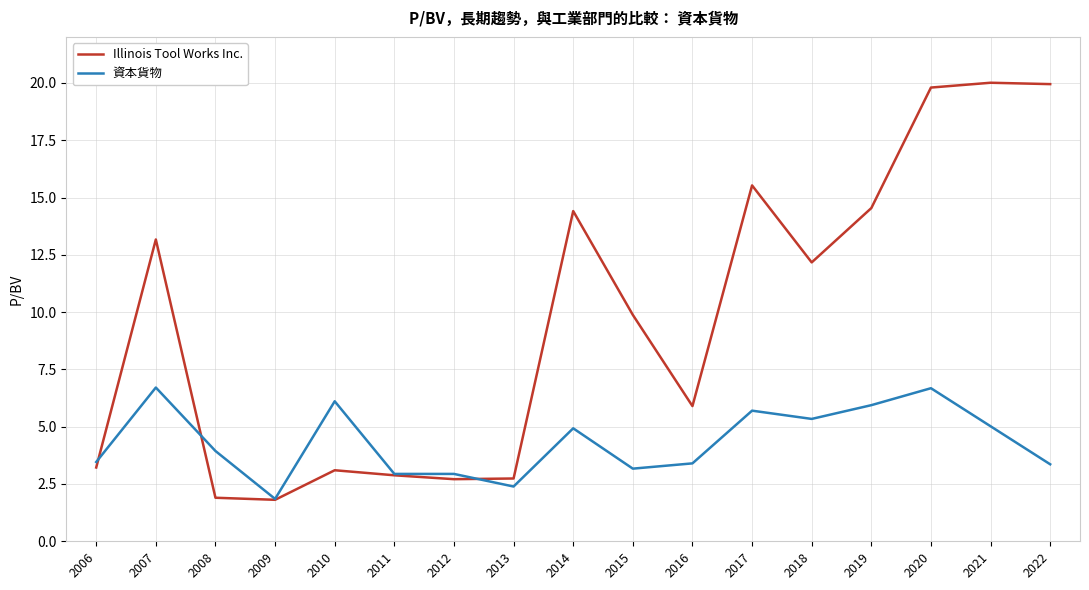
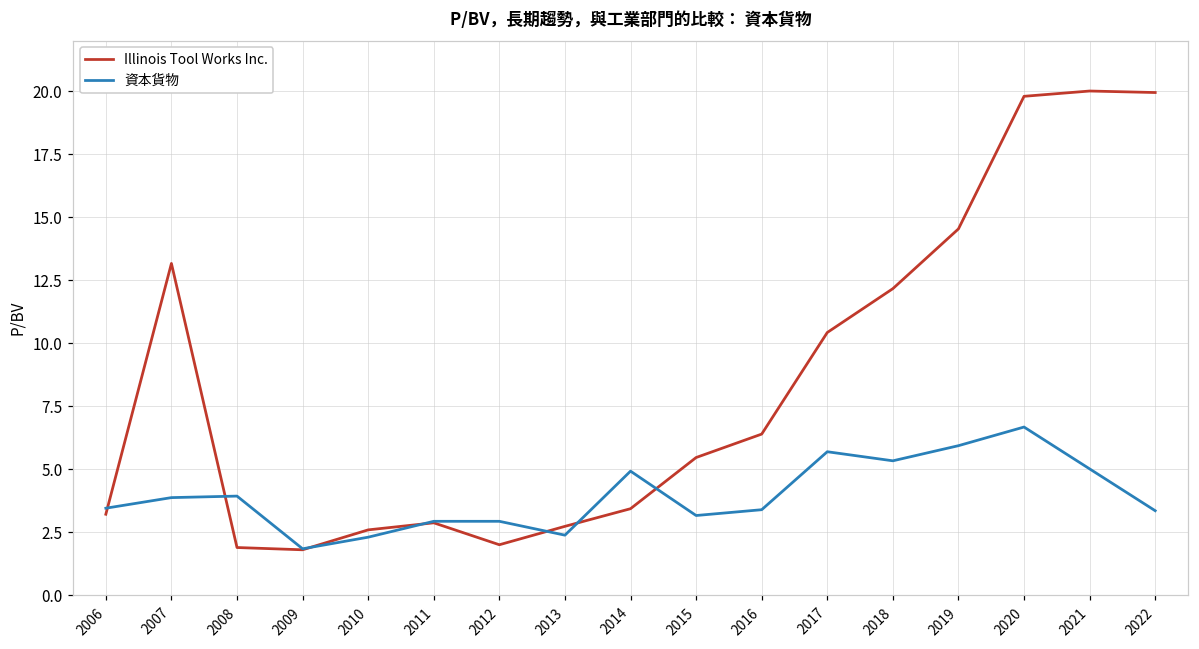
資本貨物, 2007: 6.7 -> 3.9
Illinois Tool Works Inc., 2010: 3.1 -> 2.6
資本貨物, 2010: 6.1 -> 2.3
Illinois Tool Works Inc., 2012: 2.7 -> 2.0
Illinois Tool Works Inc., 2014: 14.4 -> 3.4
Illinois Tool Works Inc., 2015: 9.9 -> 5.5
Illinois Tool Works Inc., 2016: 5.9 -> 6.4
Illinois Tool Works Inc., 2017: 15.5 -> 10.4
